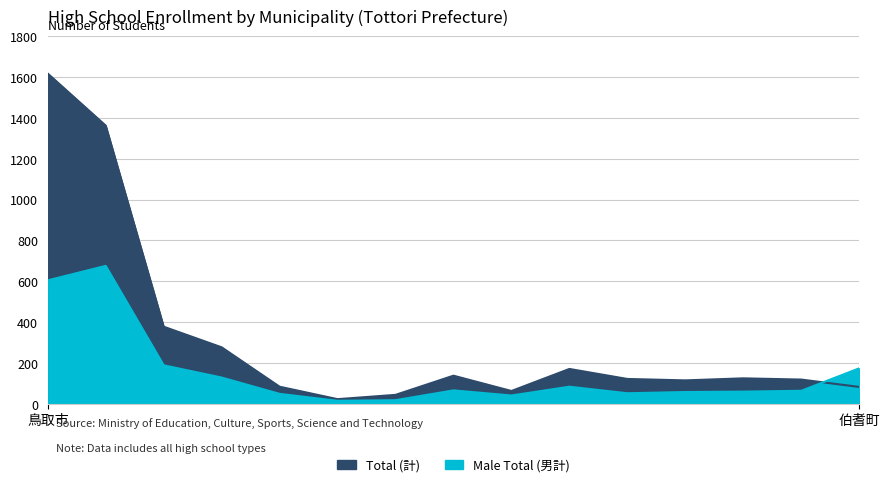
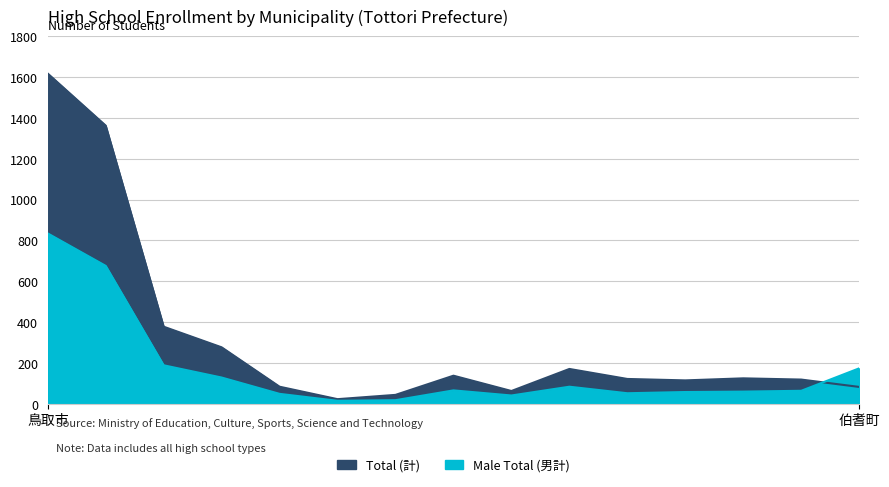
Male Total (男計), 鳥取市: 600 -> 830
